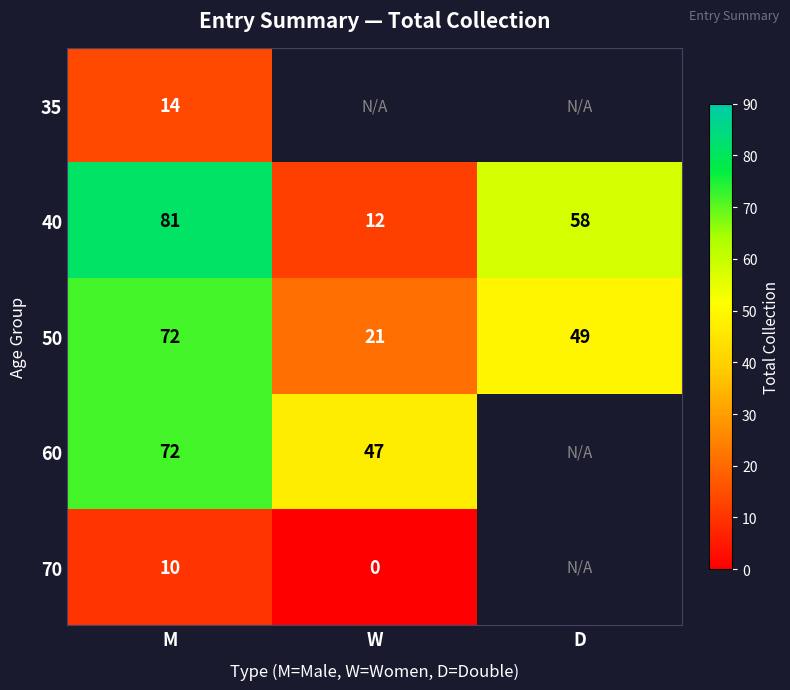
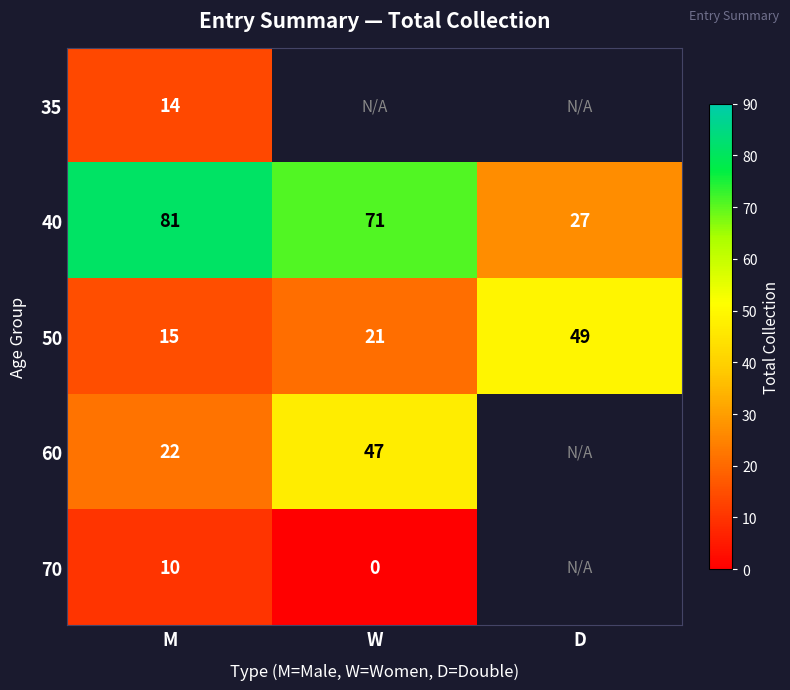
40, W: 12 -> 71
40, D: 58 -> 27
50, M: 72 -> 15
60, M: 72 -> 22
